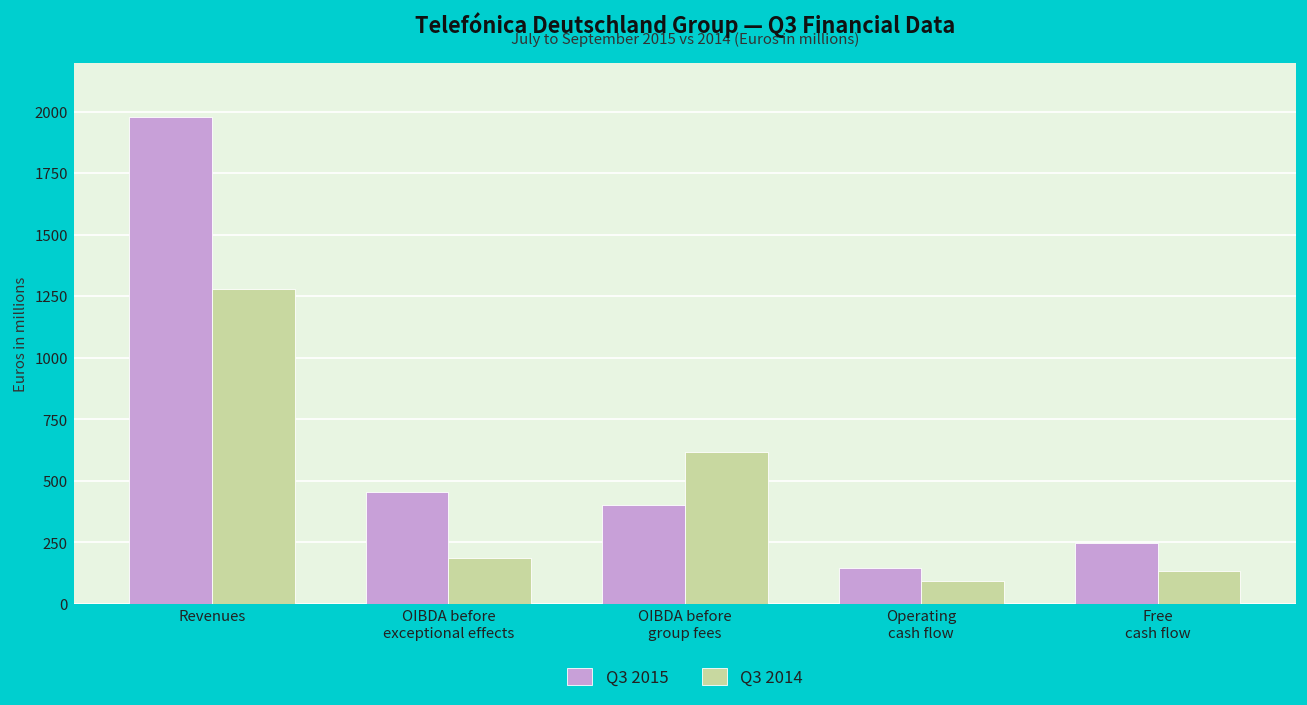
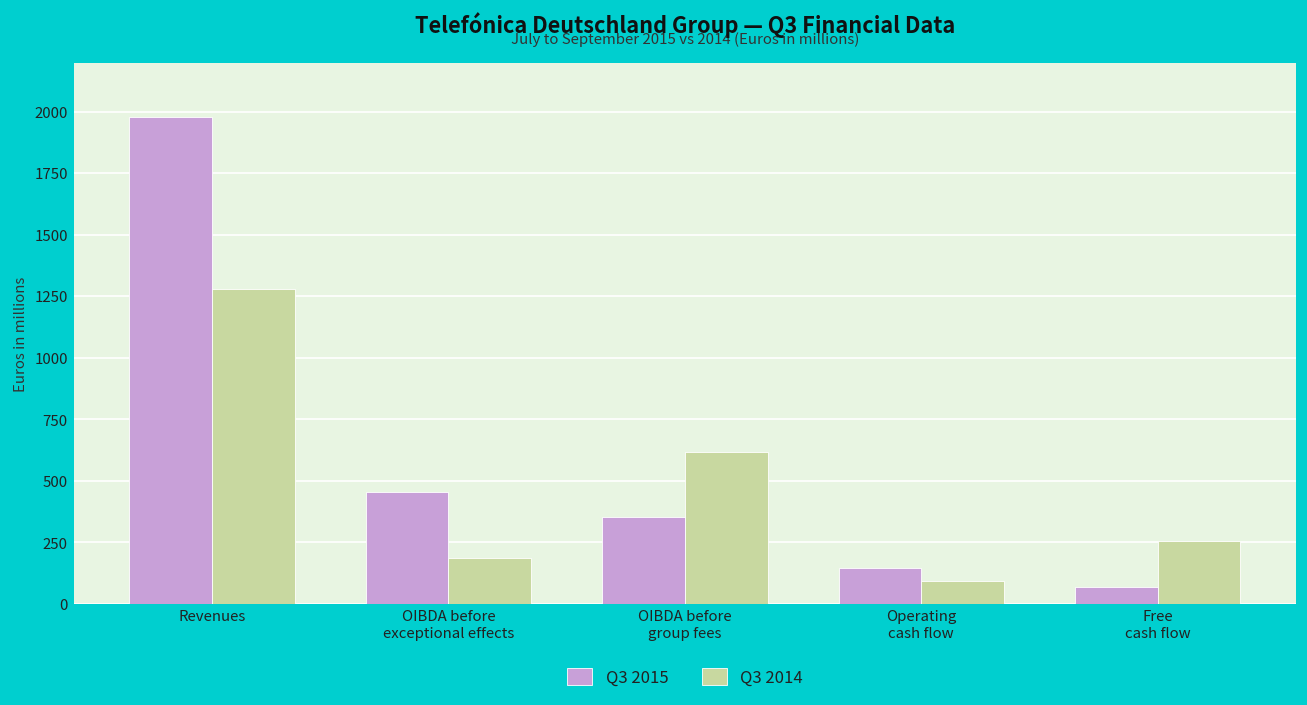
Q3 2015, OIBDA before group fees: 400 -> 350
Q3 2015, Free cash flow: 250 -> 70
Q3 2014, Free cash flow: 130 -> 250
